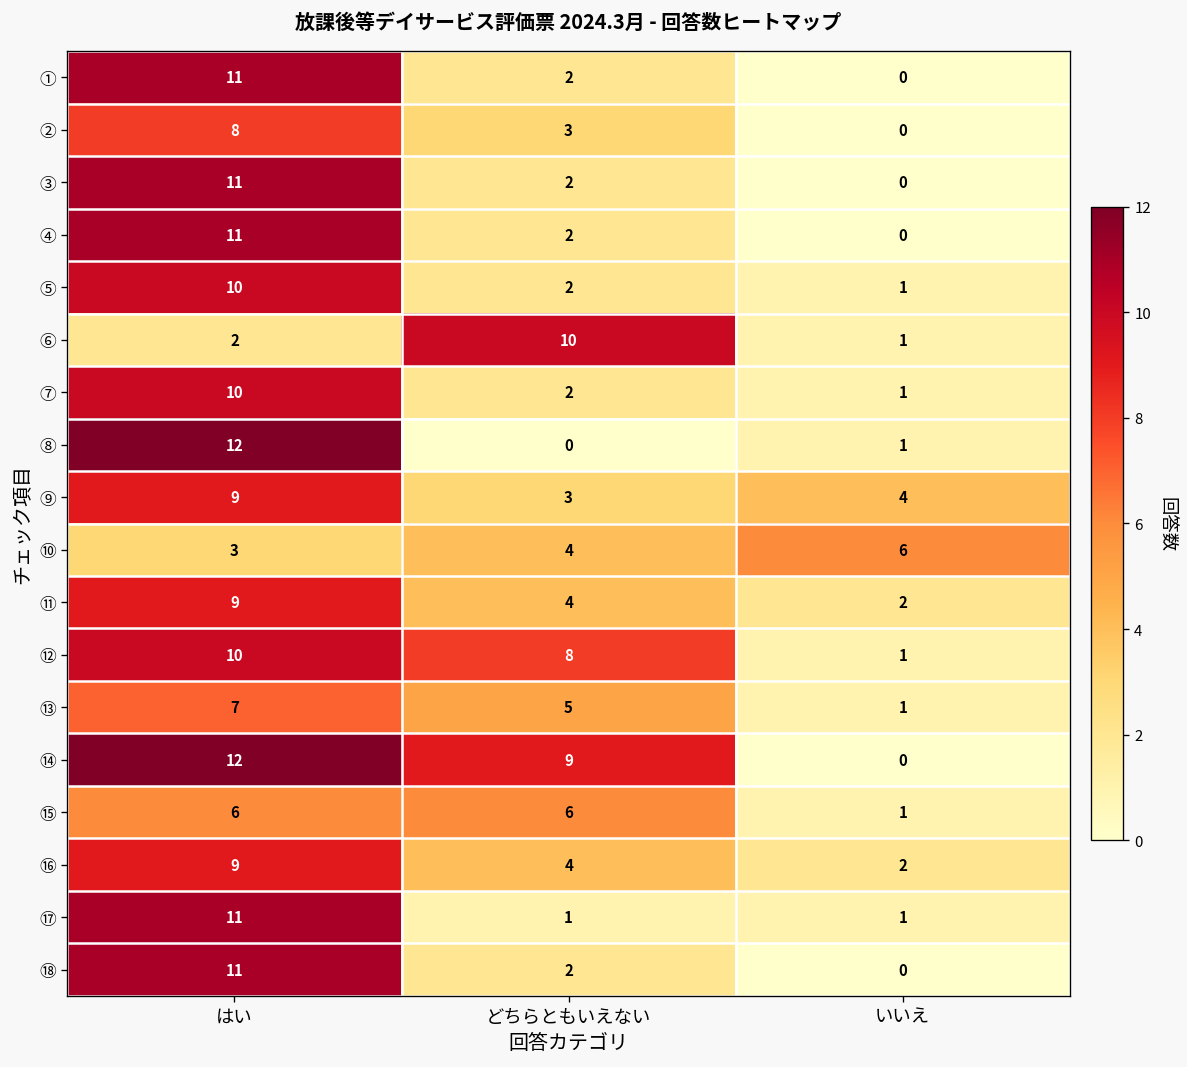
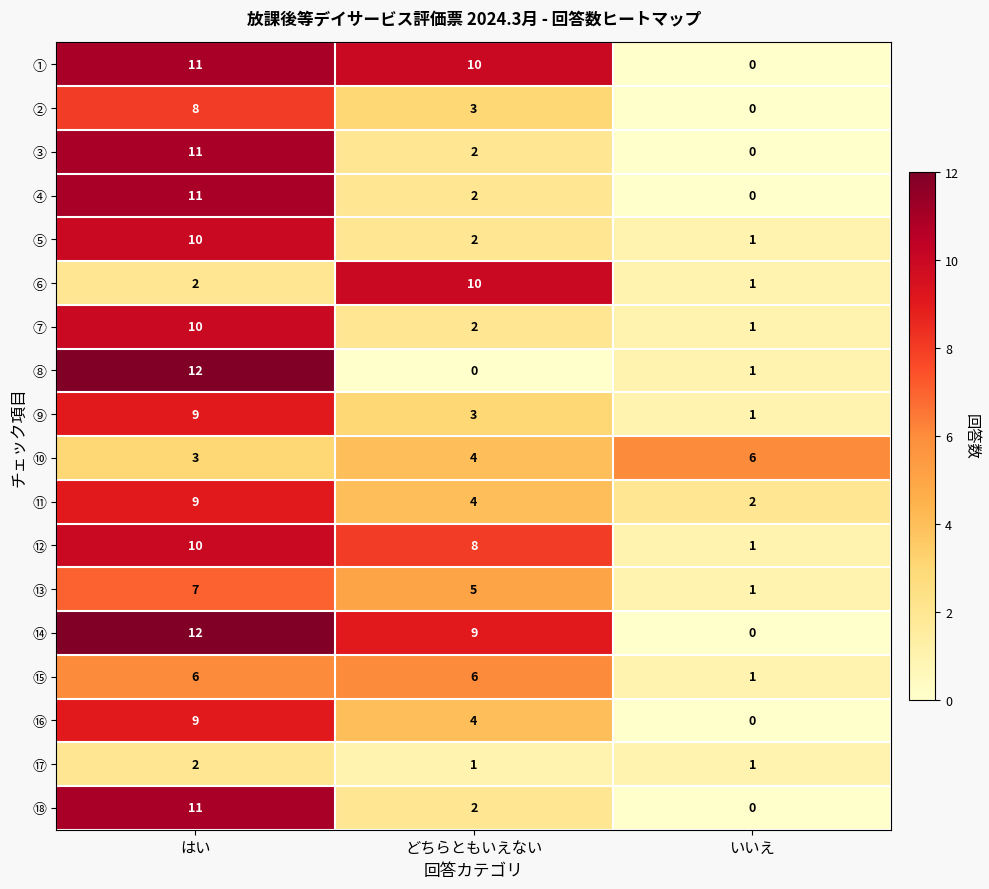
①, どちらともいえない: 2 -> 10
⑨, いいえ: 4 -> 1
⑯, いいえ: 2 -> 0
⑰, はい: 11 -> 2
